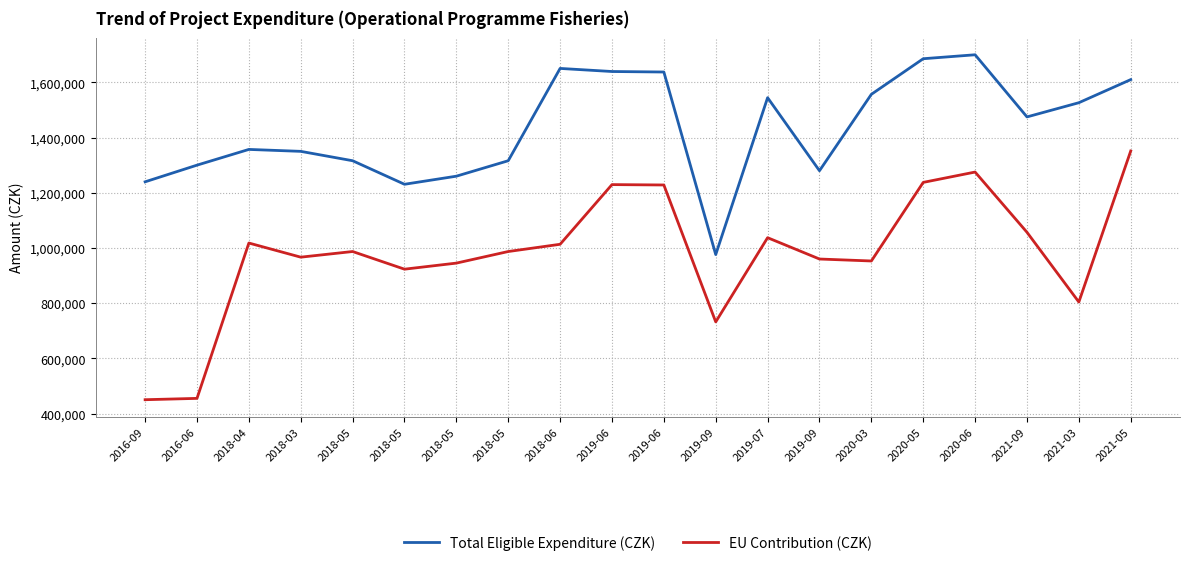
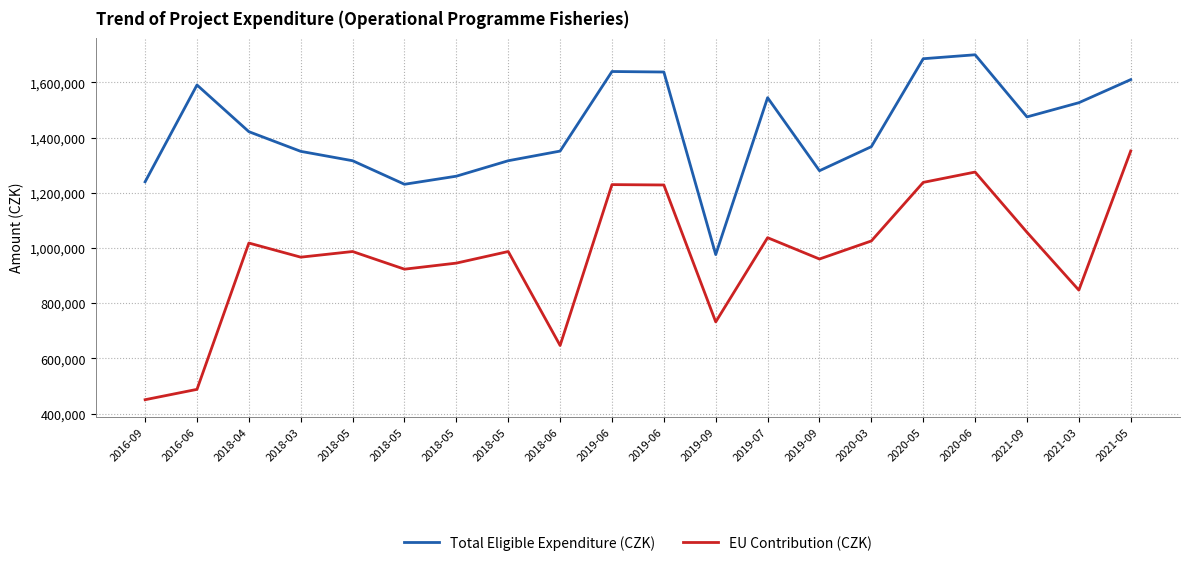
Total Eligible Expenditure (CZK), 2016-06: 1,300,000 -> 1,590,000
EU Contribution (CZK), 2016-06: 450,000 -> 490,000
Total Eligible Expenditure (CZK), 2018-04: 1,360,000 -> 1,420,000
Total Eligible Expenditure (CZK), 2018-06: 1,650,000 -> 1,350,000
EU Contribution (CZK), 2018-06: 1,010,000 -> 650,000
Total Eligible Expenditure (CZK), 2020-03: 1,560,000 -> 1,370,000
EU Contribution (CZK), 2020-03: 950,000 -> 1,030,000
EU Contribution (CZK), 2021-03: 800,000 -> 850,000
